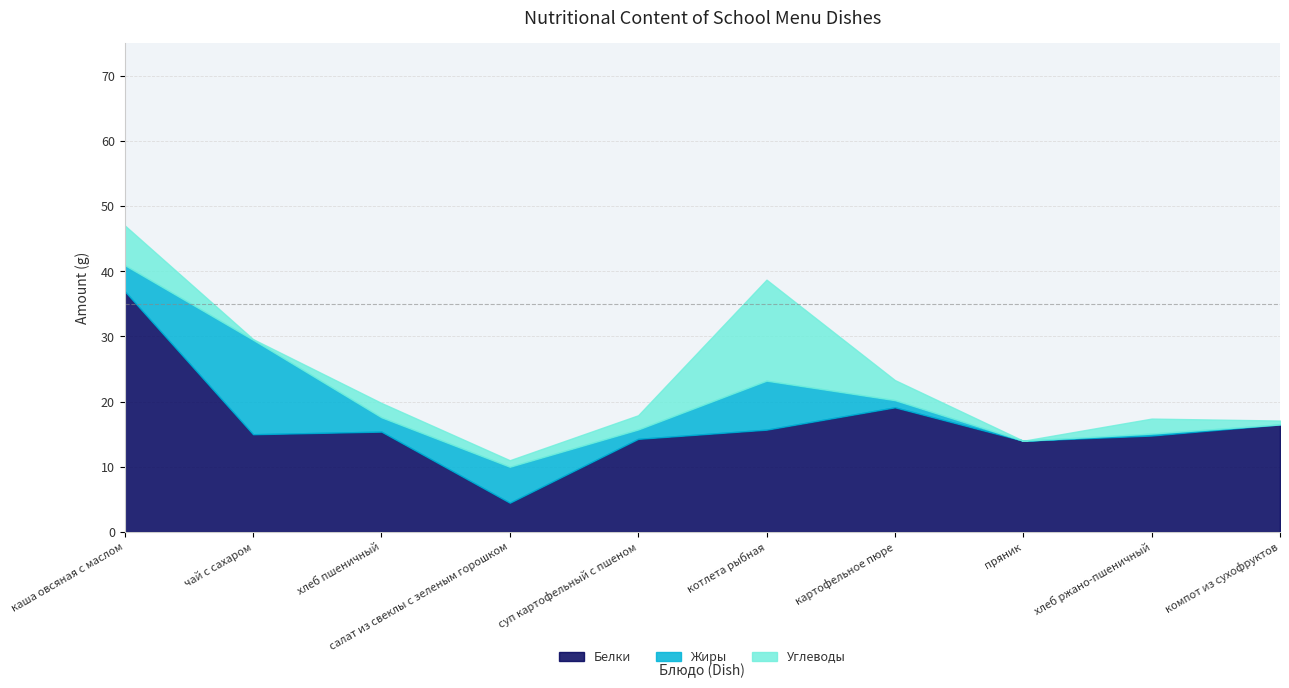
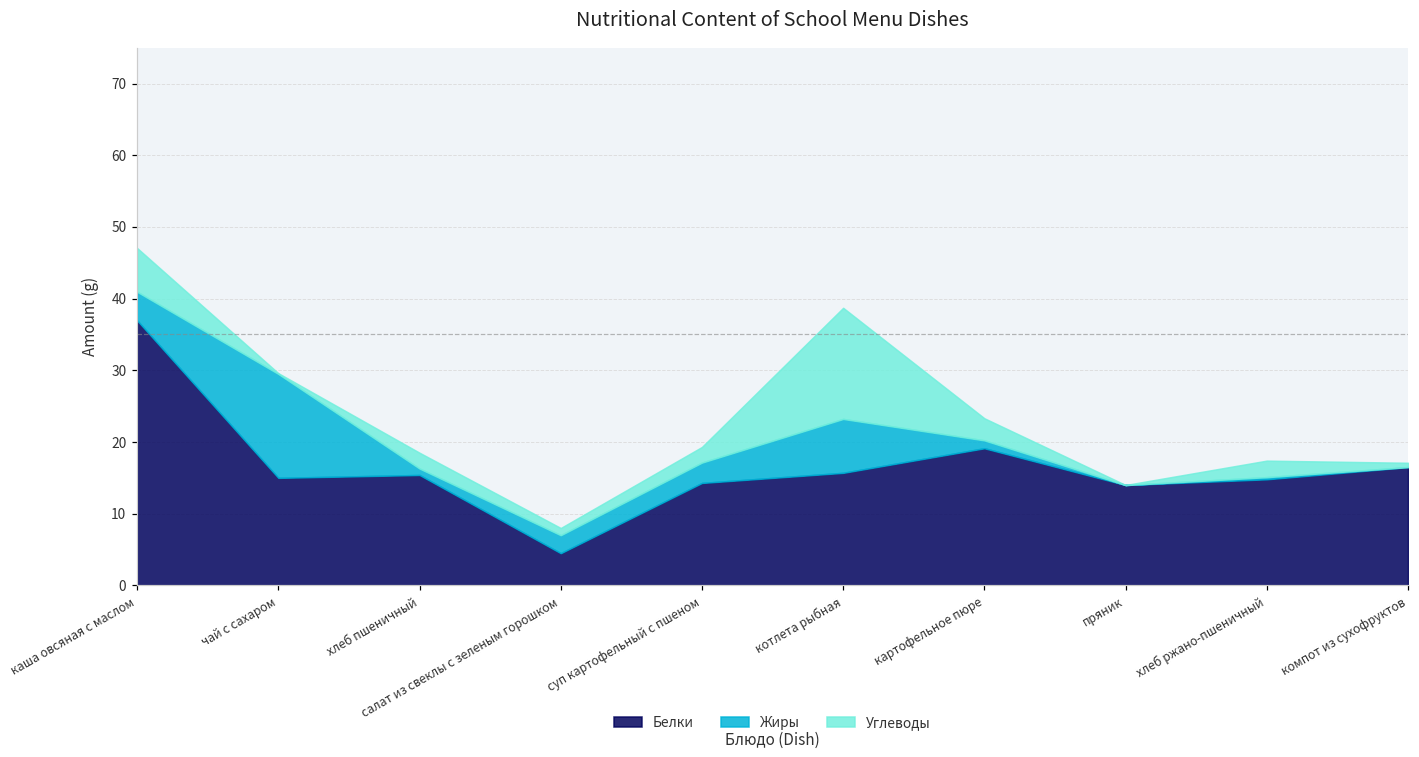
Жиры, хлеб пшеничный: 2 -> 1
Жиры, салат из свеклы с зеленым горошком: 6 -> 3
Жиры, суп картофельный с пшеном: 1 -> 3
